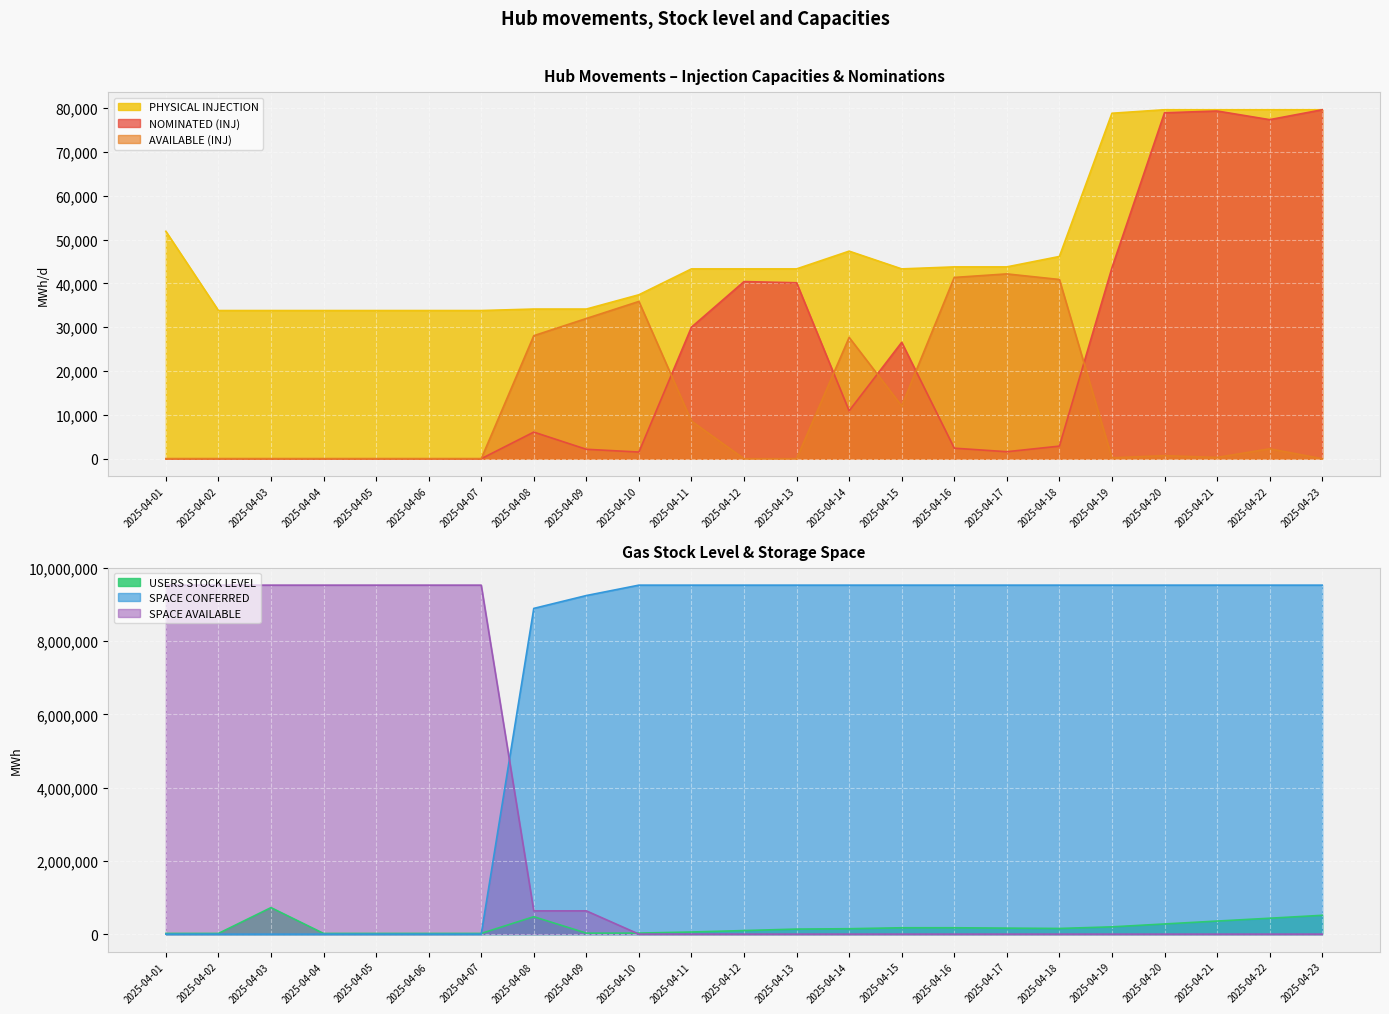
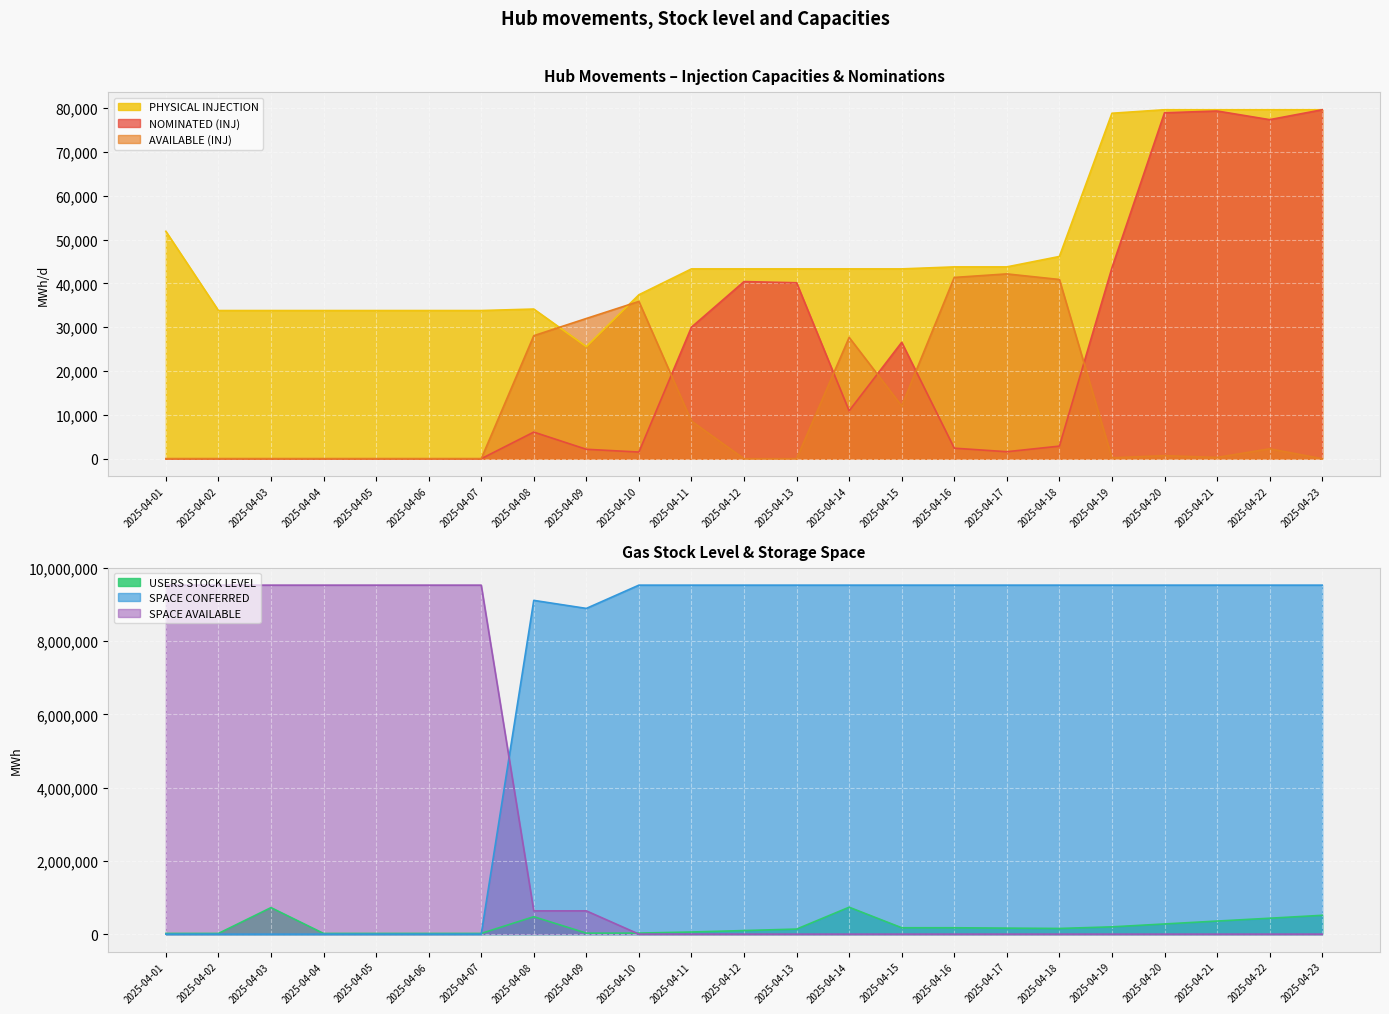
Hub Movements – Injection Capacities & Nominations, PHYSICAL INJECTION, 2025-04-09: 34,000 -> 26,000
Hub Movements – Injection Capacities & Nominations, PHYSICAL INJECTION, 2025-04-14: 47,000 -> 43,000
Gas Stock Level & Storage Space, SPACE CONFERRED, 2025-04-08: 8,900,000 -> 9,100,000
Gas Stock Level & Storage Space, SPACE CONFERRED, 2025-04-09: 9,200,000 -> 8,900,000
Gas Stock Level & Storage Space, USERS STOCK LEVEL, 2025-04-14: 100,000 -> 700,000
